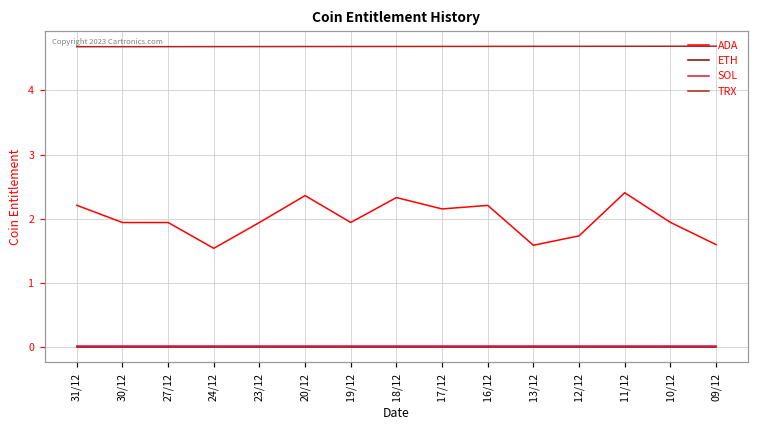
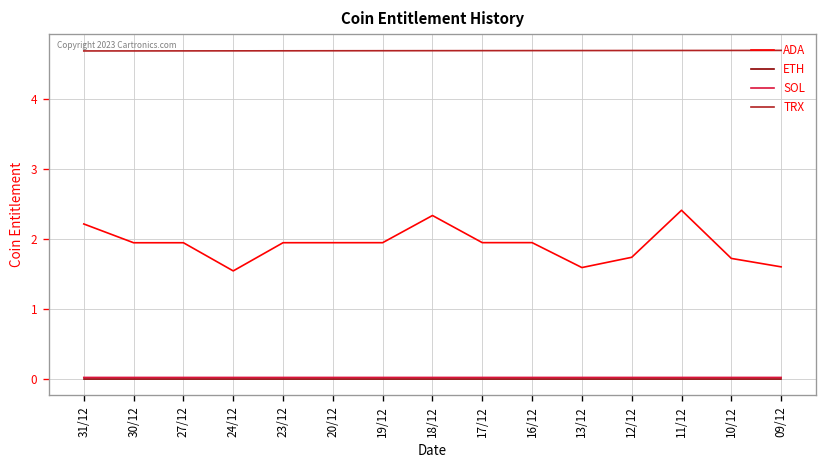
ADA, 20/12: 2.4 -> 1.9
ADA, 17/12: 2.2 -> 1.9
ADA, 16/12: 2.2 -> 1.9
ADA, 10/12: 1.9 -> 1.7
